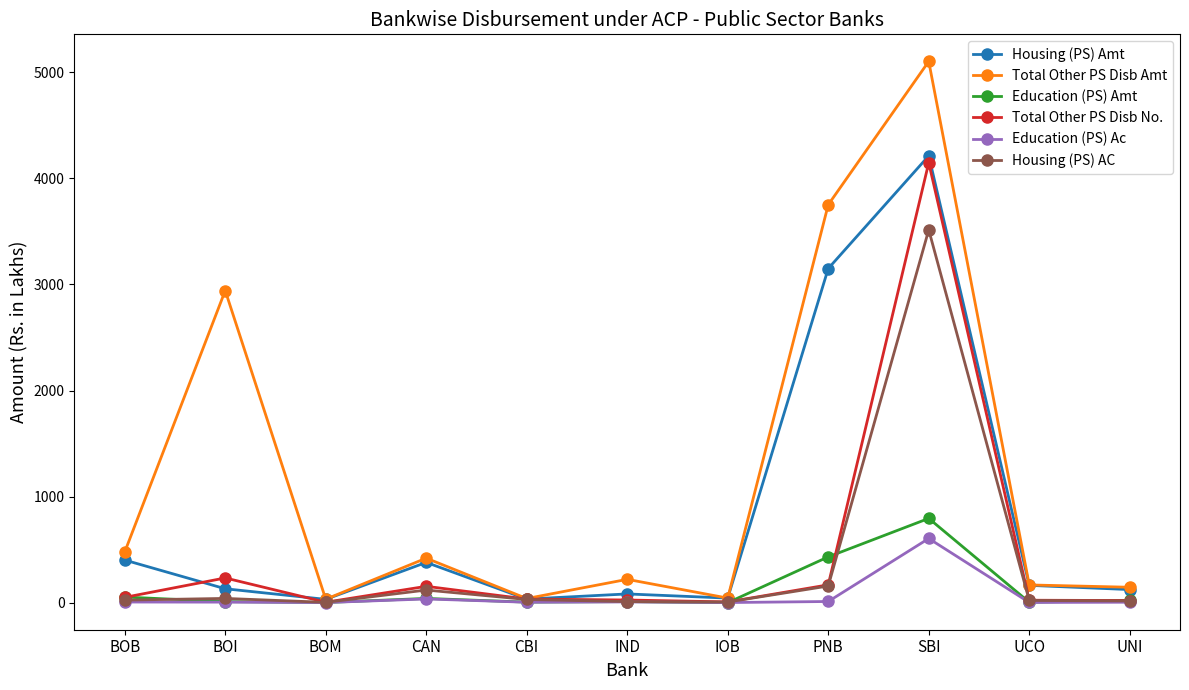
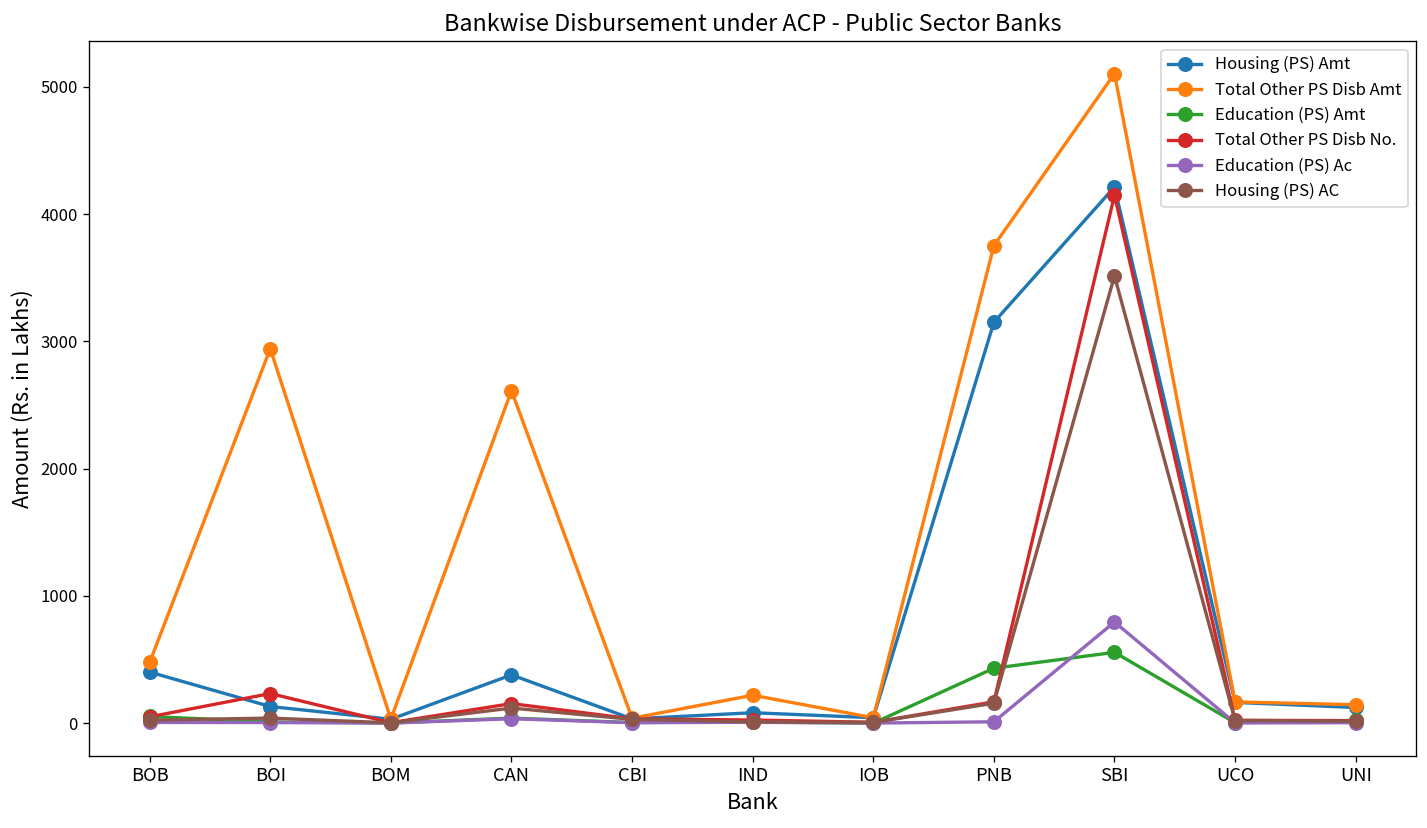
Total Other PS Disb Amt, CAN: 420 -> 2610
Education (PS) Amt, SBI: 790 -> 560
Education (PS) Ac, SBI: 610 -> 800
